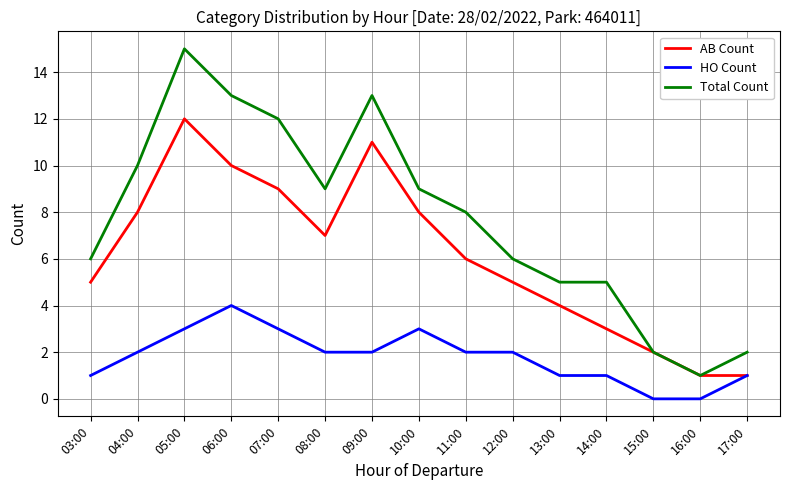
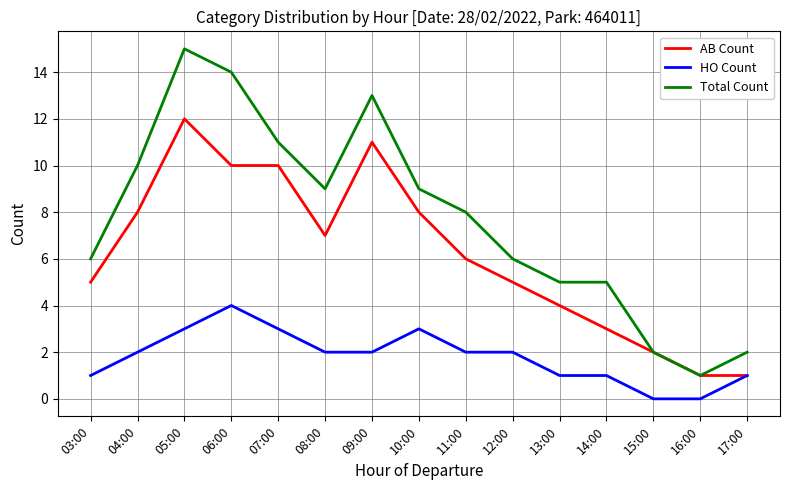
Total Count, 06:00: 13 -> 14
AB Count, 07:00: 9 -> 10
Total Count, 07:00: 12 -> 11
